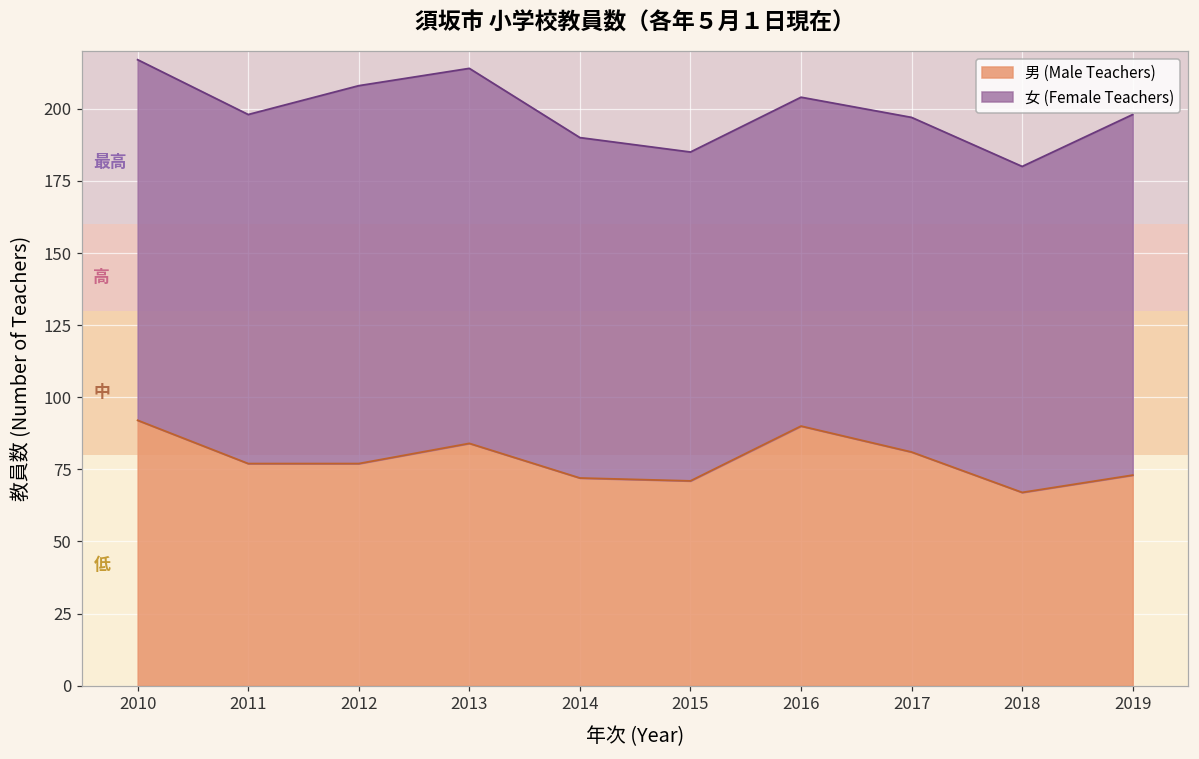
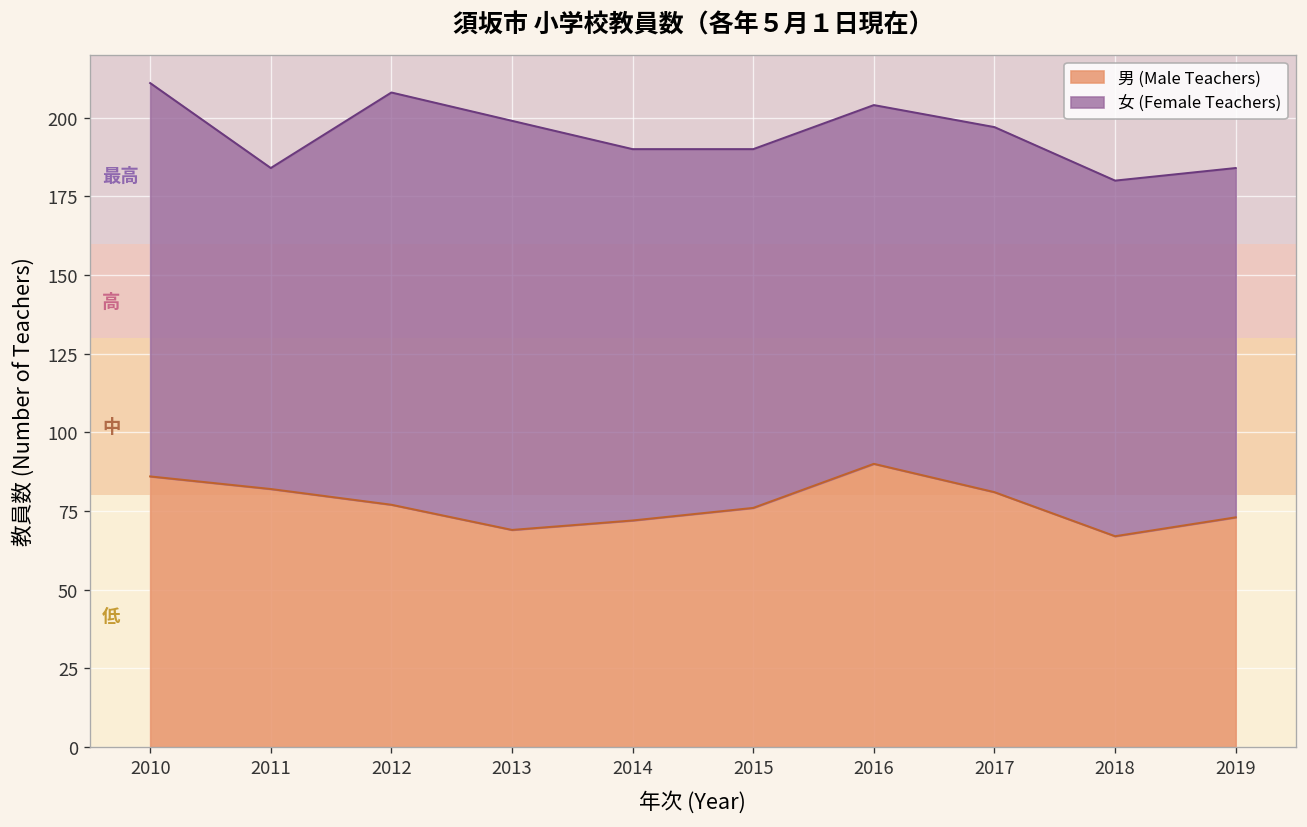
男 (Male Teachers), 2010: 92 -> 86
男 (Male Teachers), 2011: 77 -> 82
女 (Female Teachers), 2011: 121 -> 102
男 (Male Teachers), 2013: 84 -> 69
男 (Male Teachers), 2015: 71 -> 76
女 (Female Teachers), 2019: 125 -> 111
